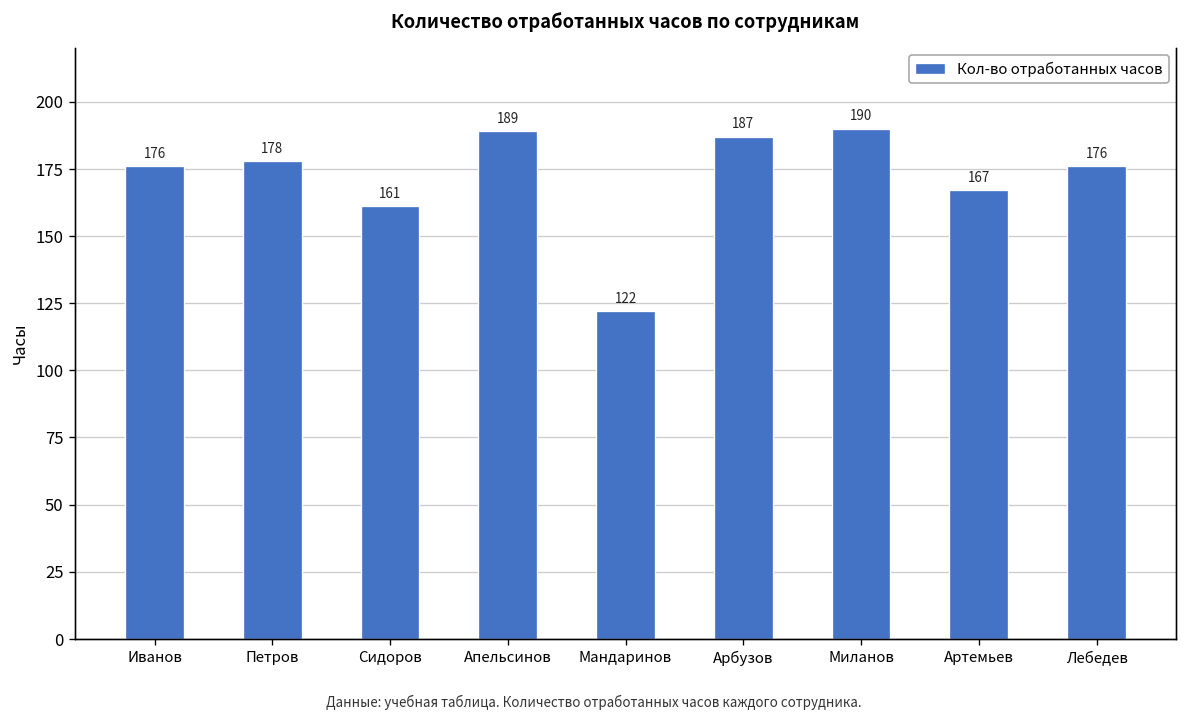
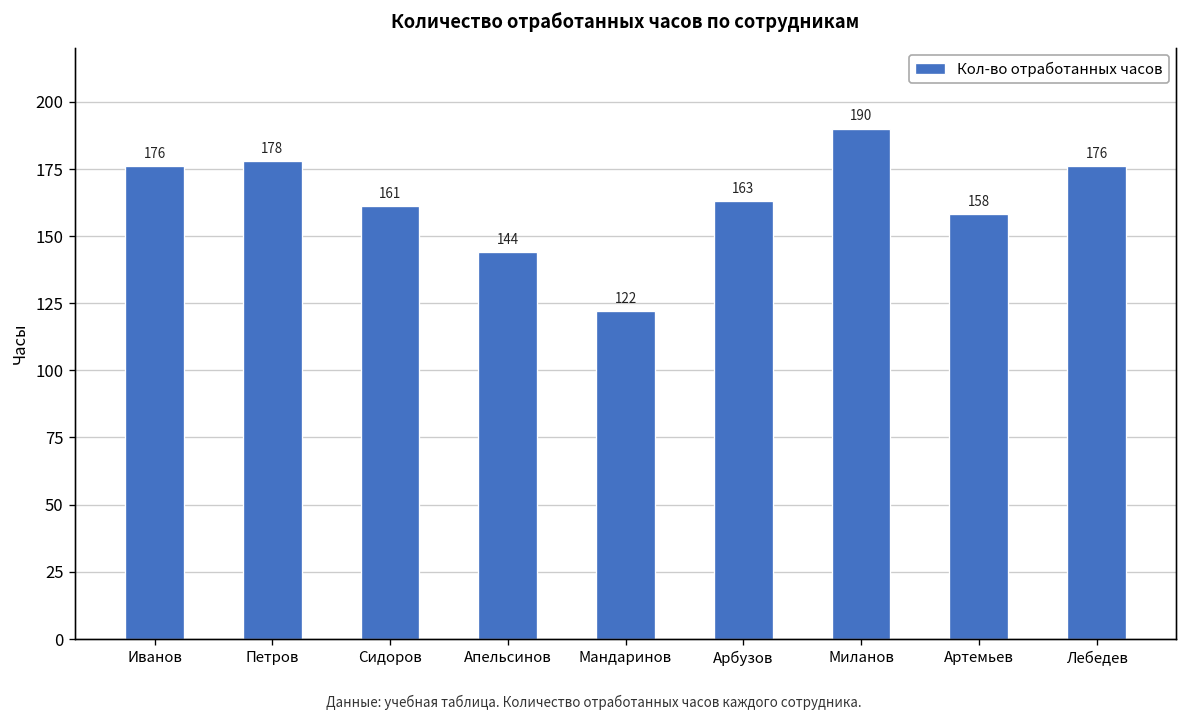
Апельсинов: 189 -> 144
Арбузов: 187 -> 163
Артемьев: 167 -> 158
